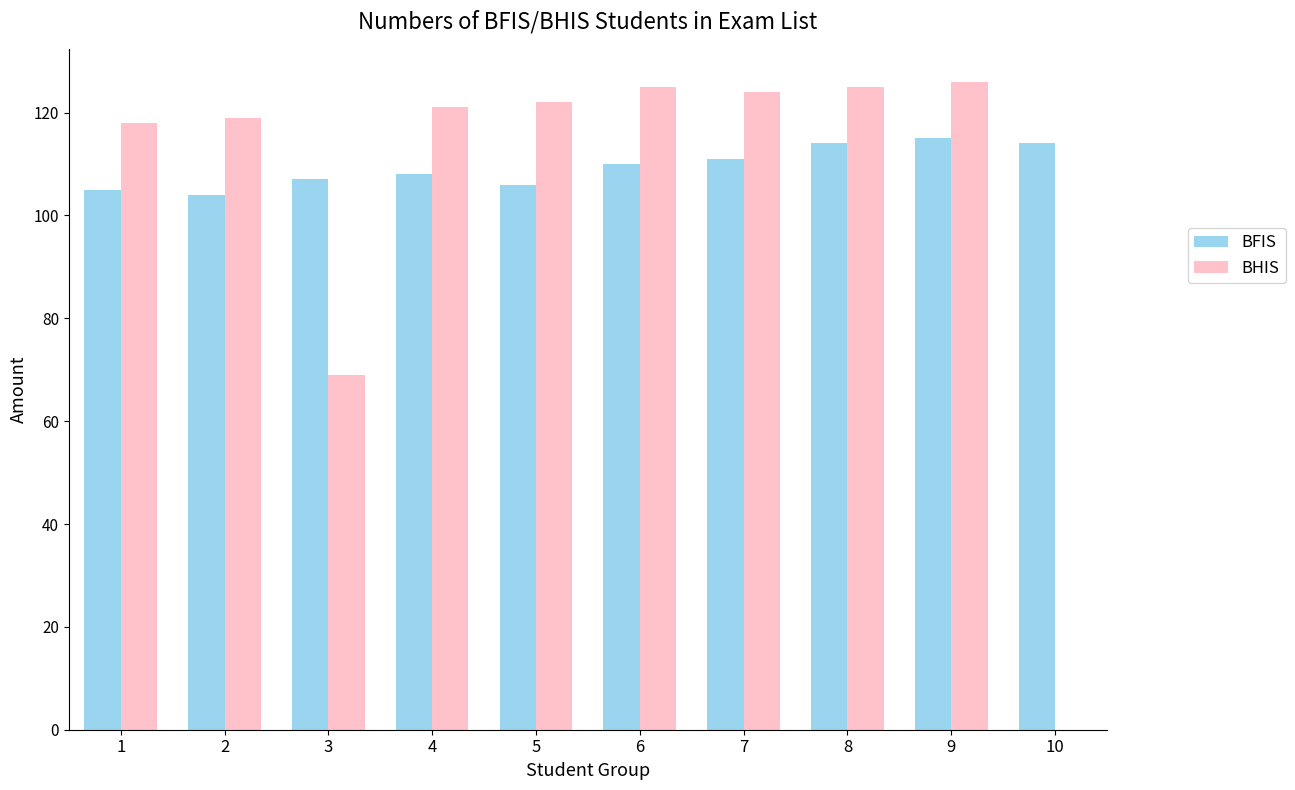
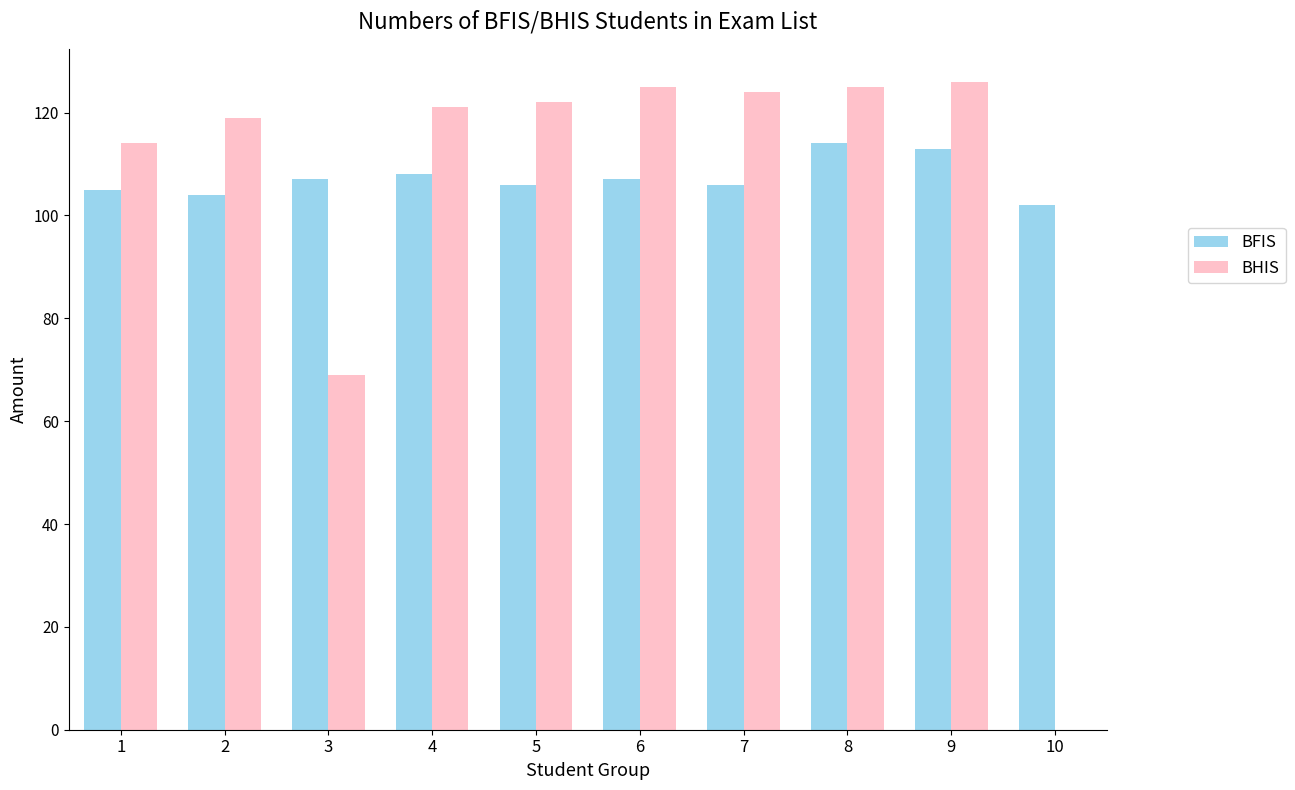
BHIS, 1: 118 -> 114
BFIS, 6: 110 -> 107
BFIS, 7: 111 -> 106
BFIS, 9: 115 -> 113
BFIS, 10: 114 -> 102
